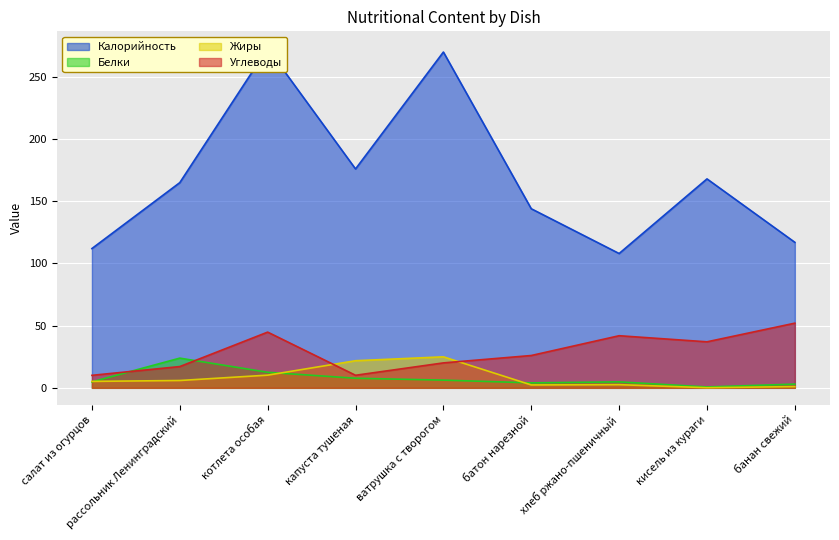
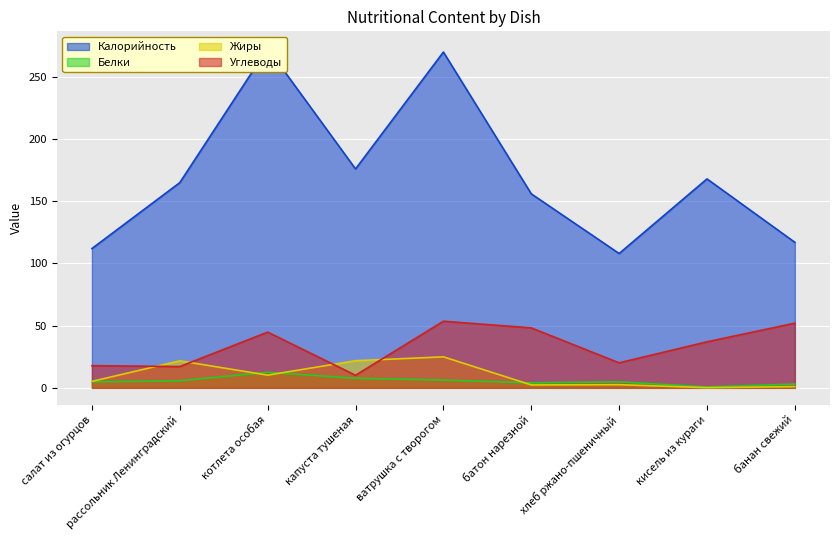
Углеводы, салат из огурцов: 10 -> 18
Белки, рассольник Ленинградский: 24 -> 6
Жиры, рассольник Ленинградский: 6 -> 22
Углеводы, ватрушка с творогом: 20 -> 54
Калорийность, батон нарезной: 144 -> 156
Углеводы, батон нарезной: 26 -> 48
Углеводы, хлеб ржано-пшеничный: 42 -> 20
